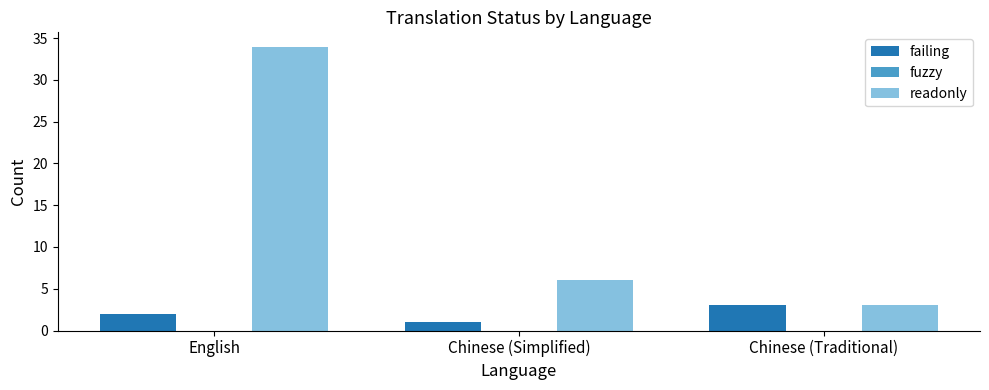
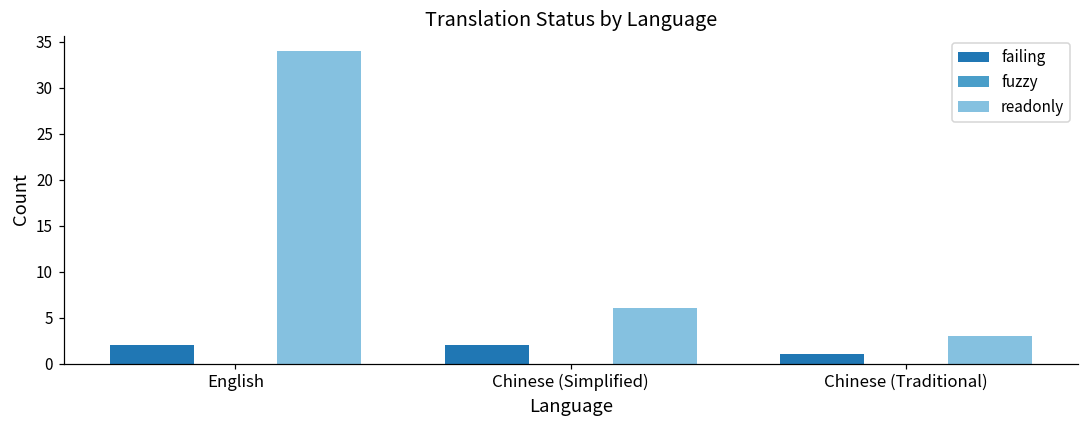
failing, Chinese (Simplified): 1 -> 2
failing, Chinese (Traditional): 3 -> 1
